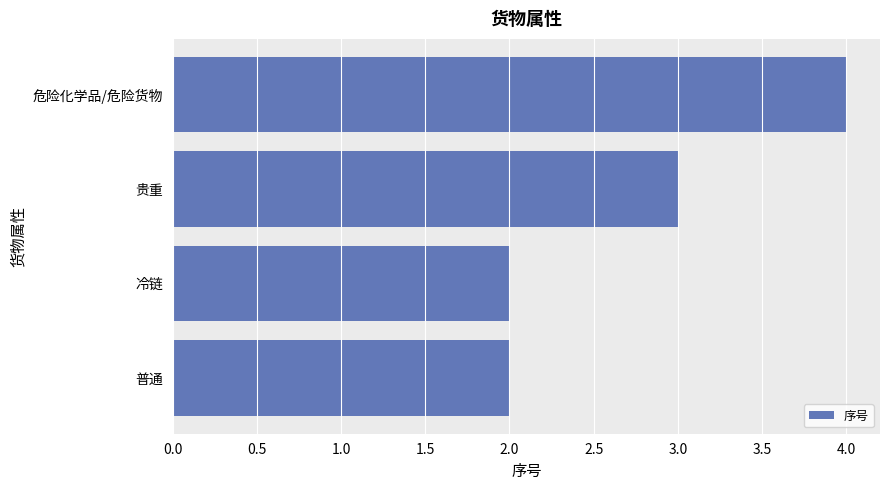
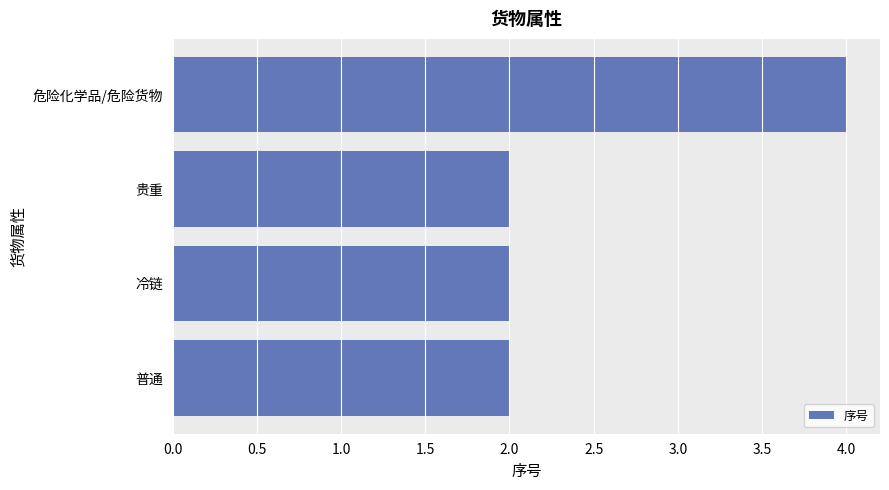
贵重: 3 -> 2
